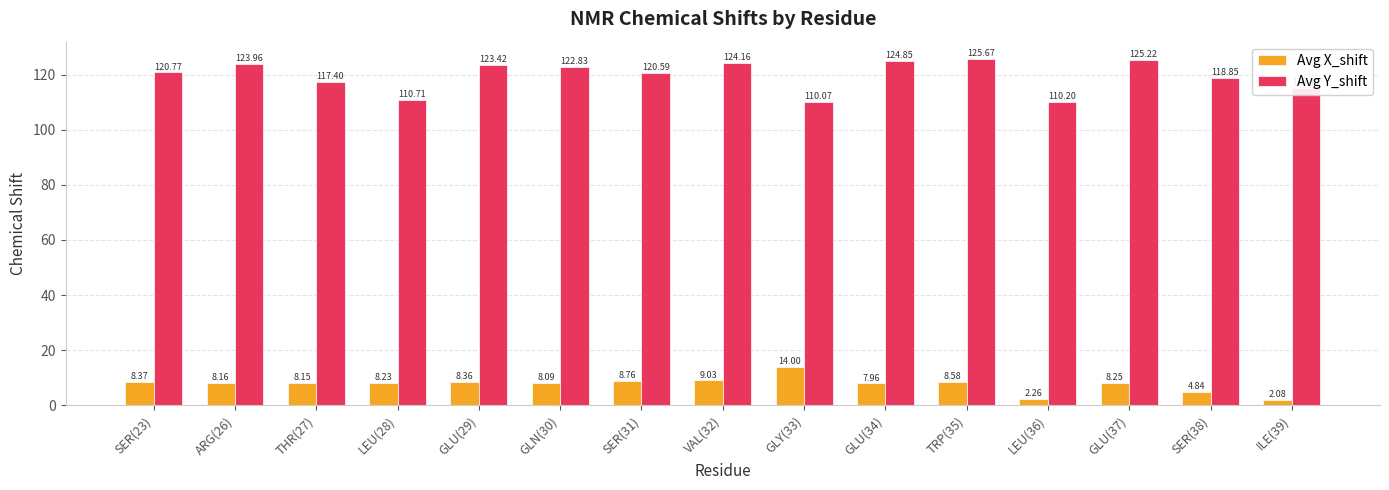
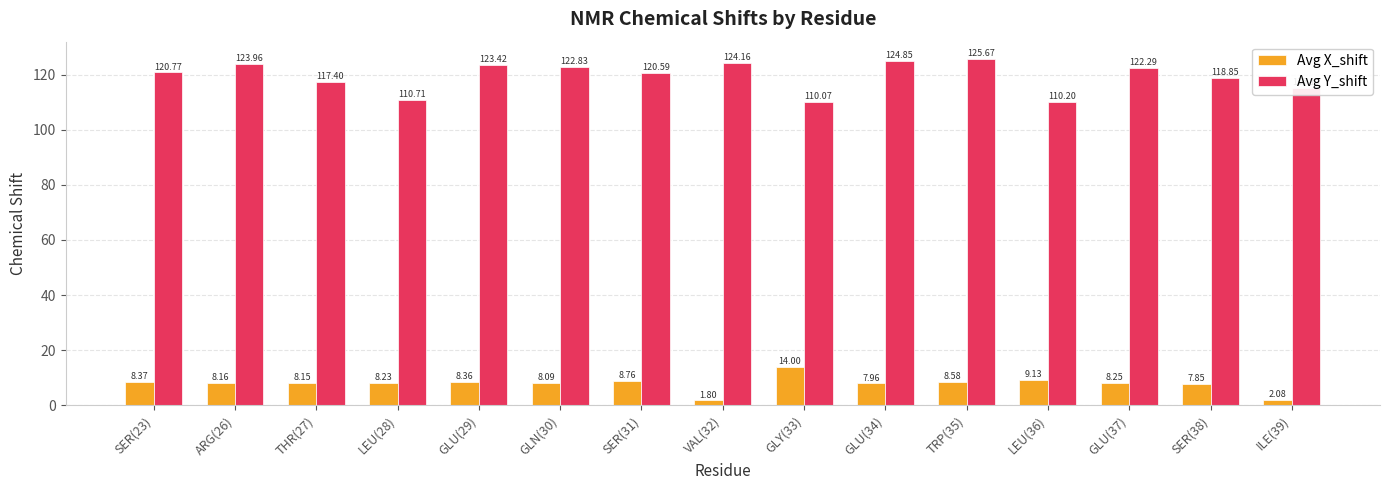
Avg X_shift, VAL(32): 9.03 -> 1.80
Avg X_shift, LEU(36): 2.26 -> 9.13
Avg Y_shift, GLU(37): 125.22 -> 122.29
Avg X_shift, SER(38): 4.84 -> 7.85
